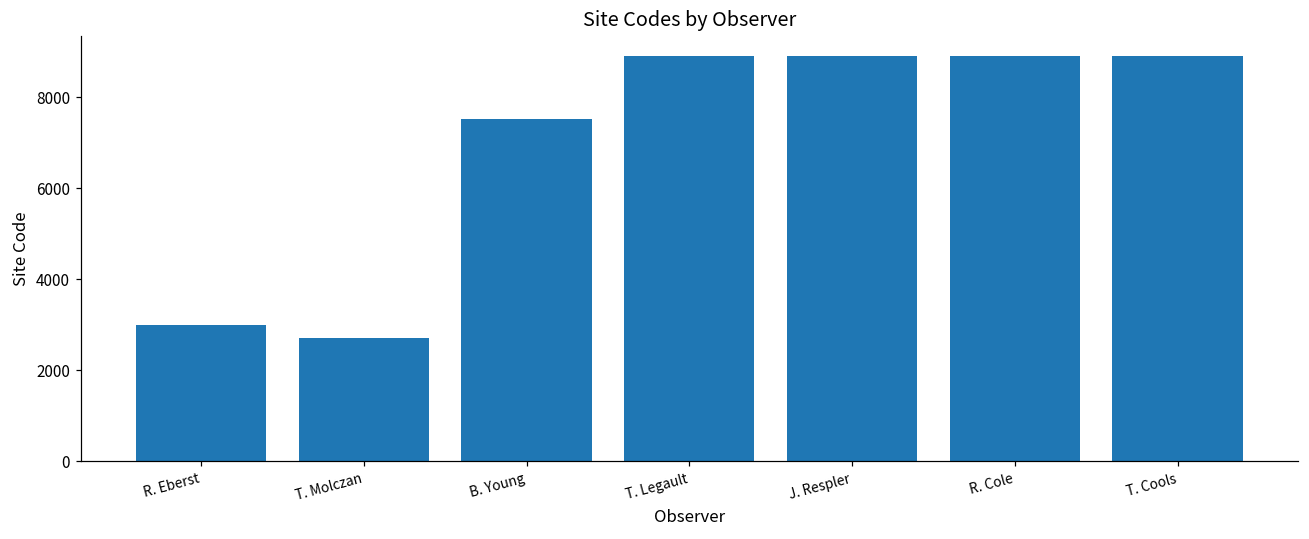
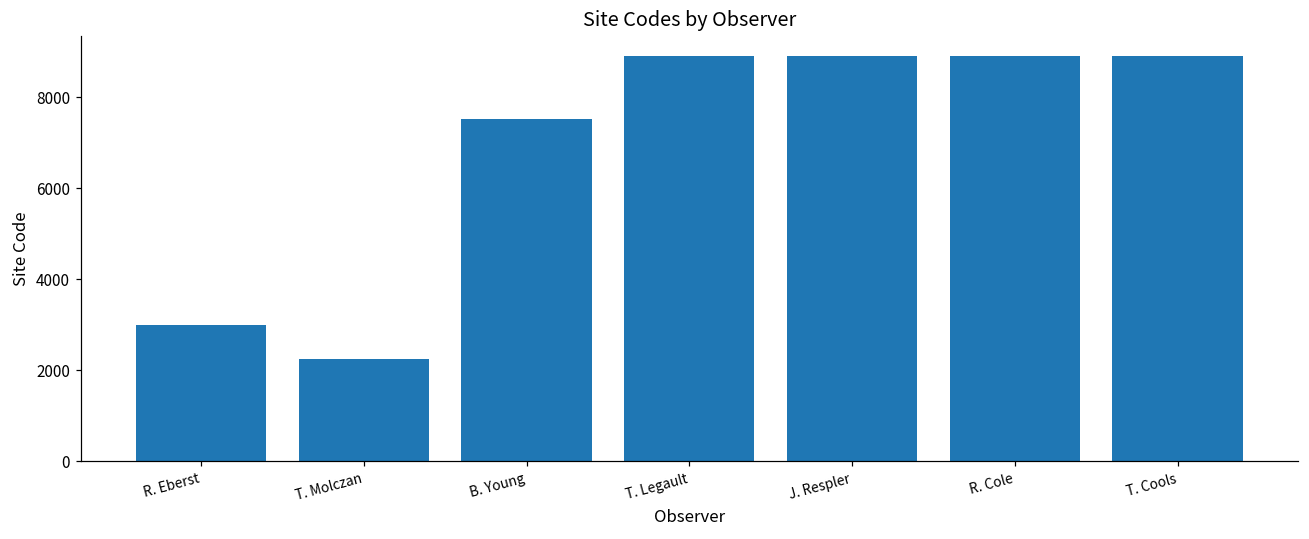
T. Molczan: 2700 -> 2300
